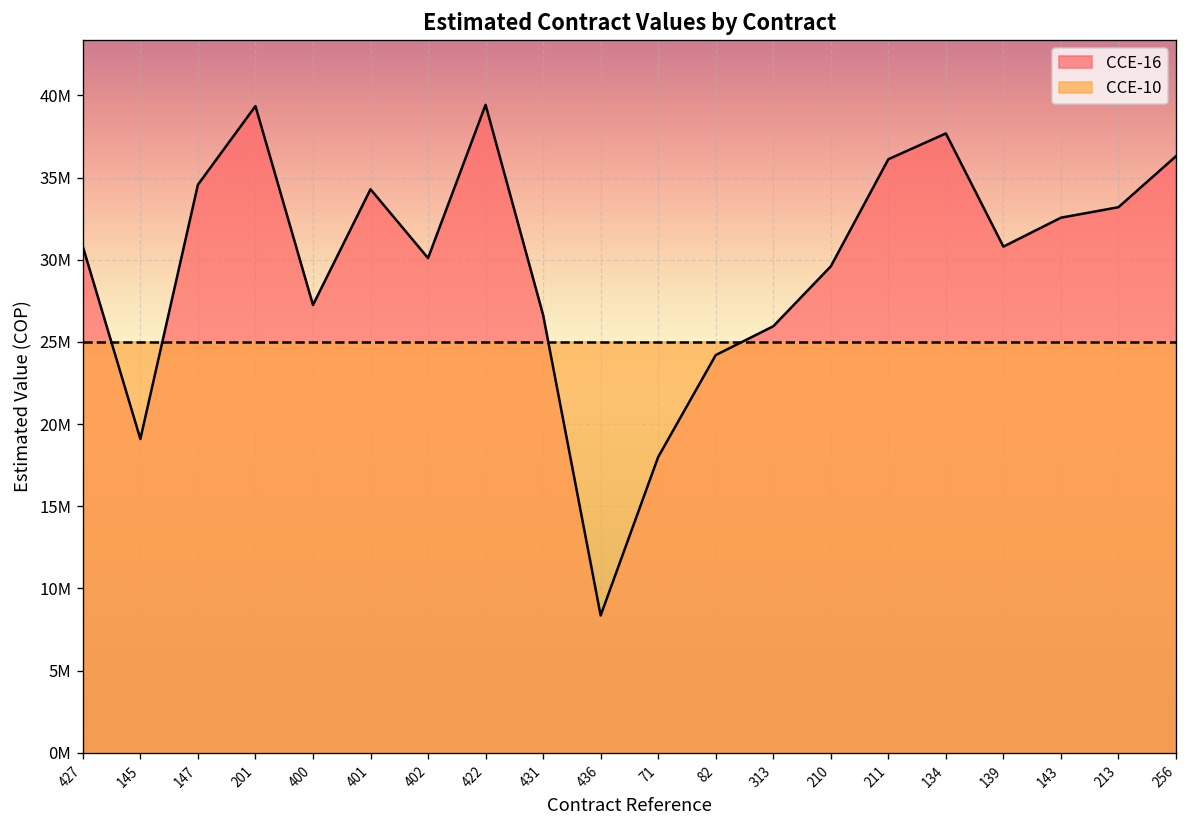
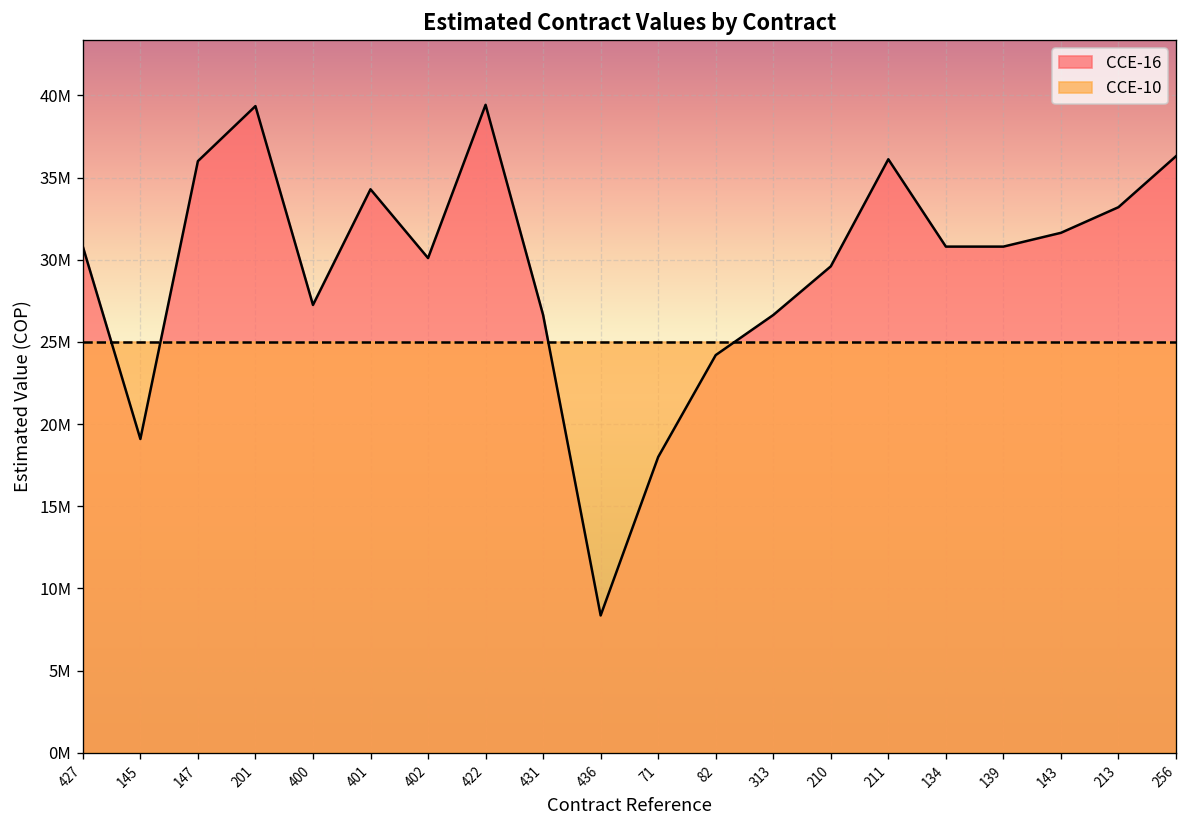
CCE-16, 147: 34600000 -> 36000000
CCE-16, 313: 26000000 -> 26600000
CCE-16, 134: 37700000 -> 30800000
CCE-16, 143: 32600000 -> 31600000
